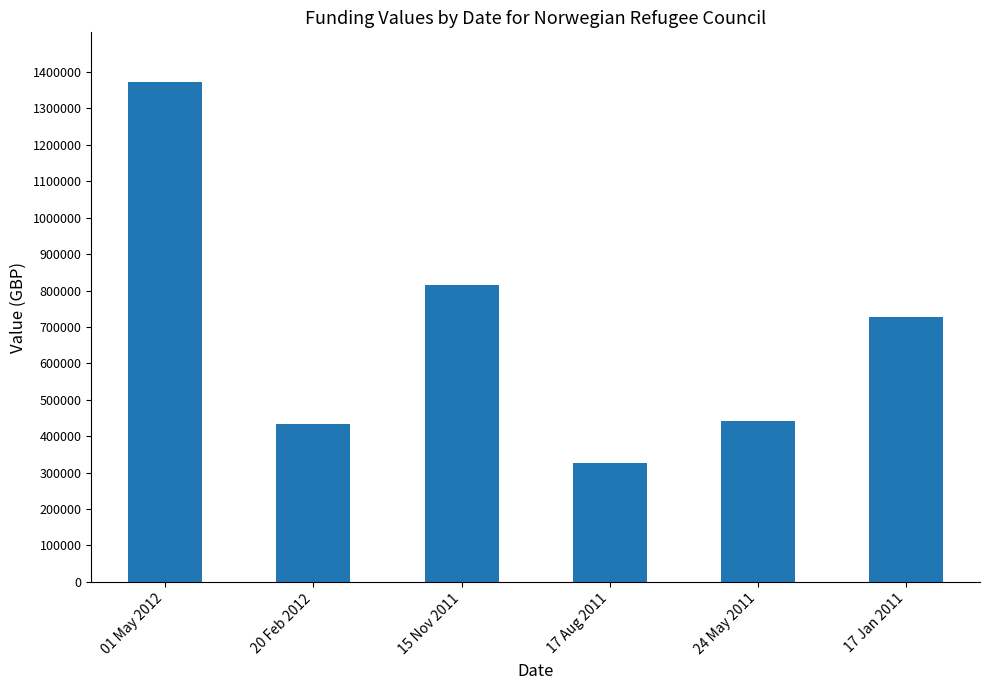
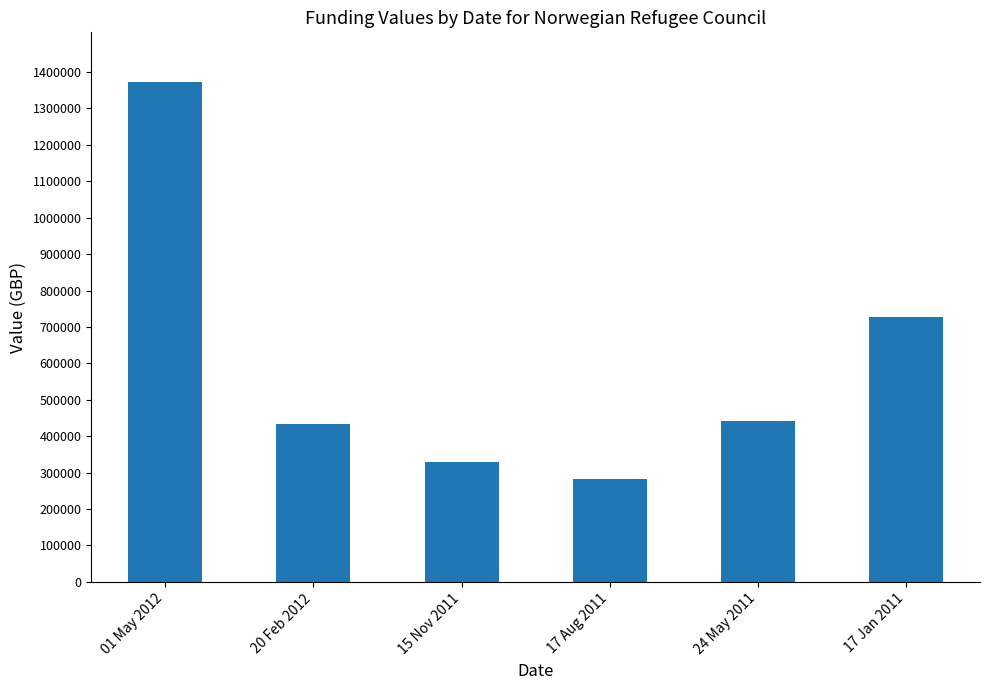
15 Nov 2011: 820000 -> 330000
17 Aug 2011: 330000 -> 280000
